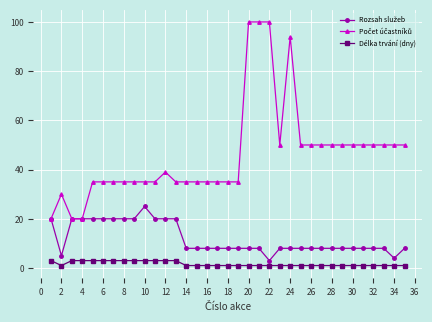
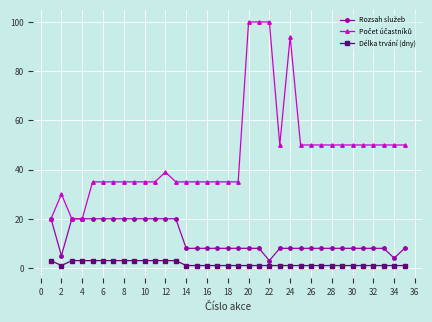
Rozsah služeb, 10: 25 -> 20
